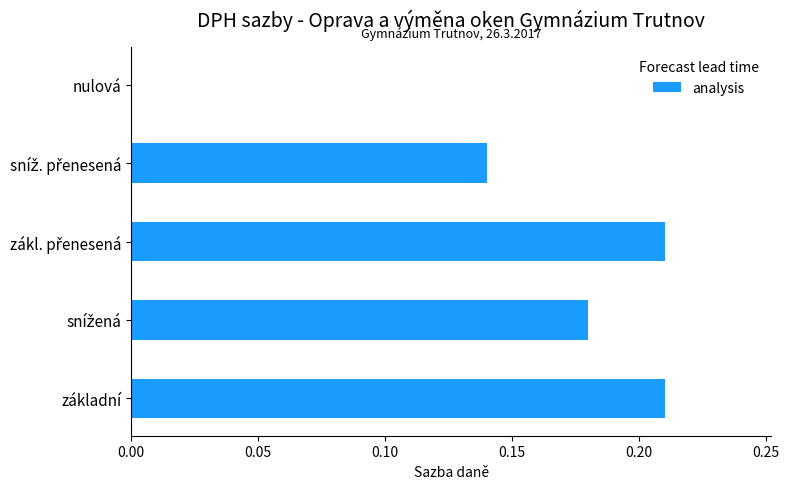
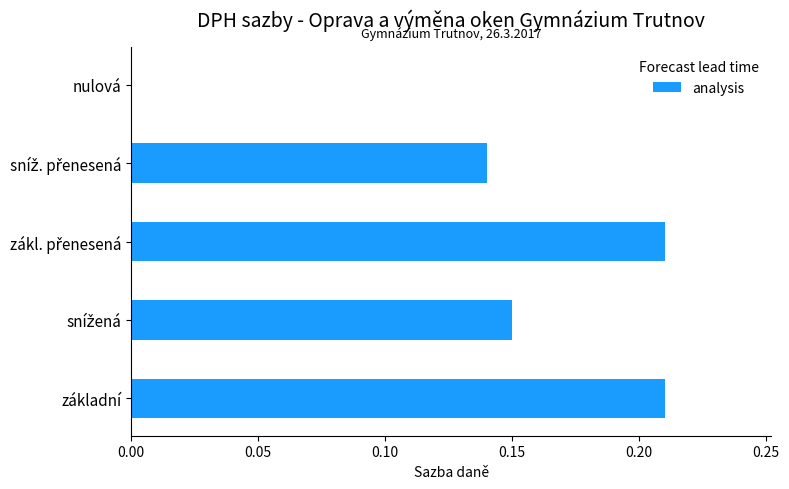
snížená: 0.18 -> 0.15
